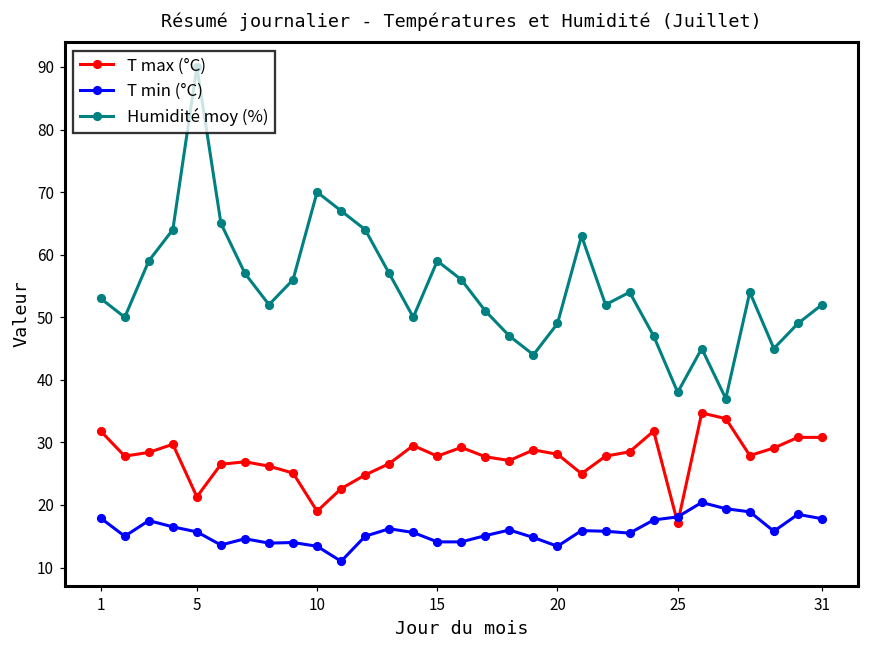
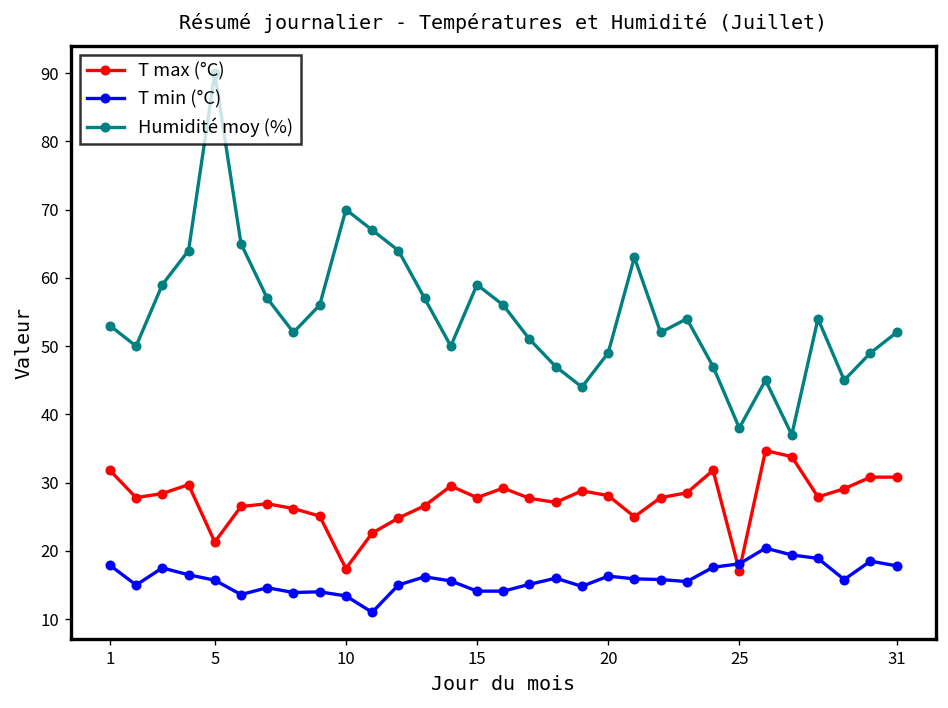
T max (°C), 10: 19 -> 17
T min (°C), 20: 13 -> 16
